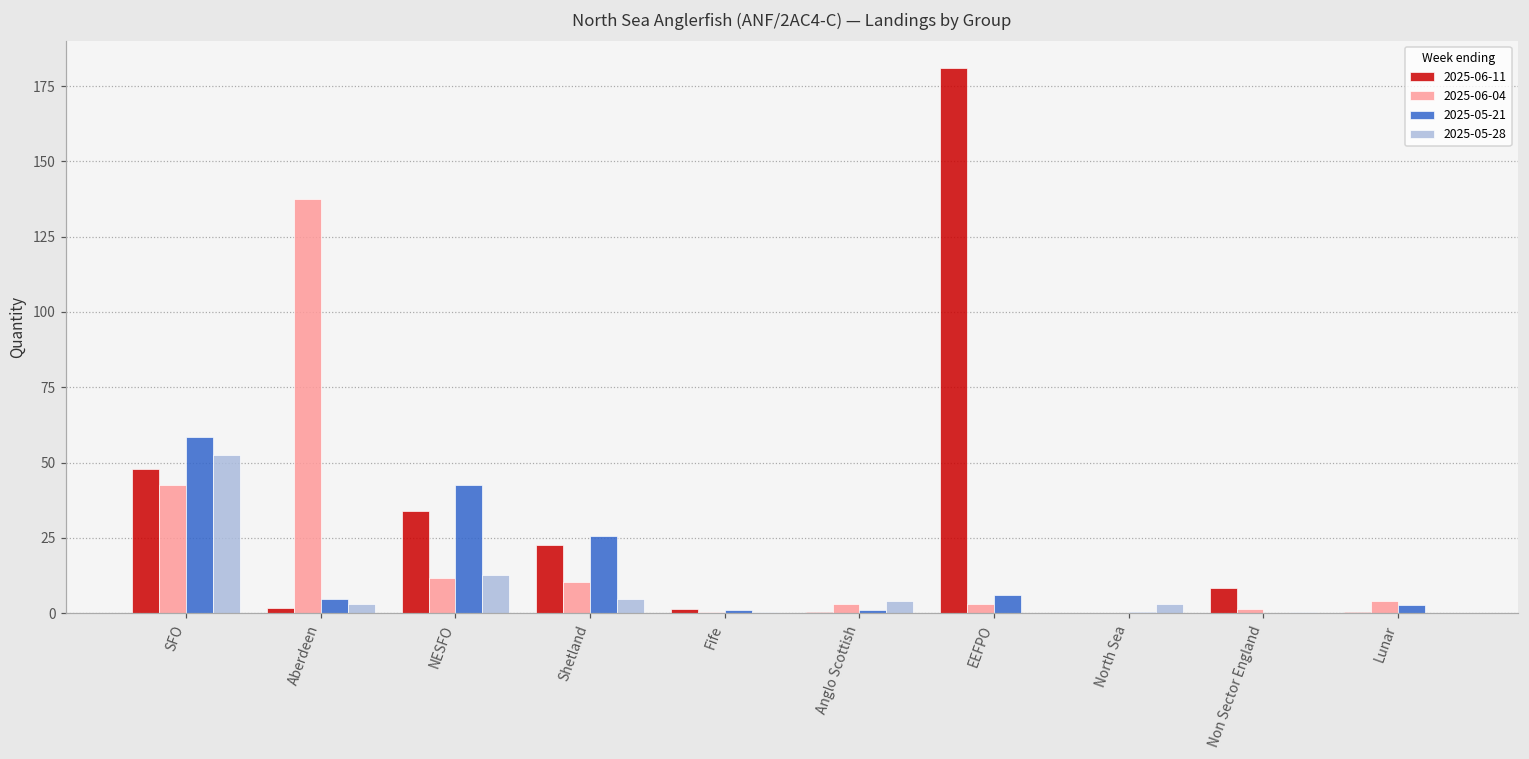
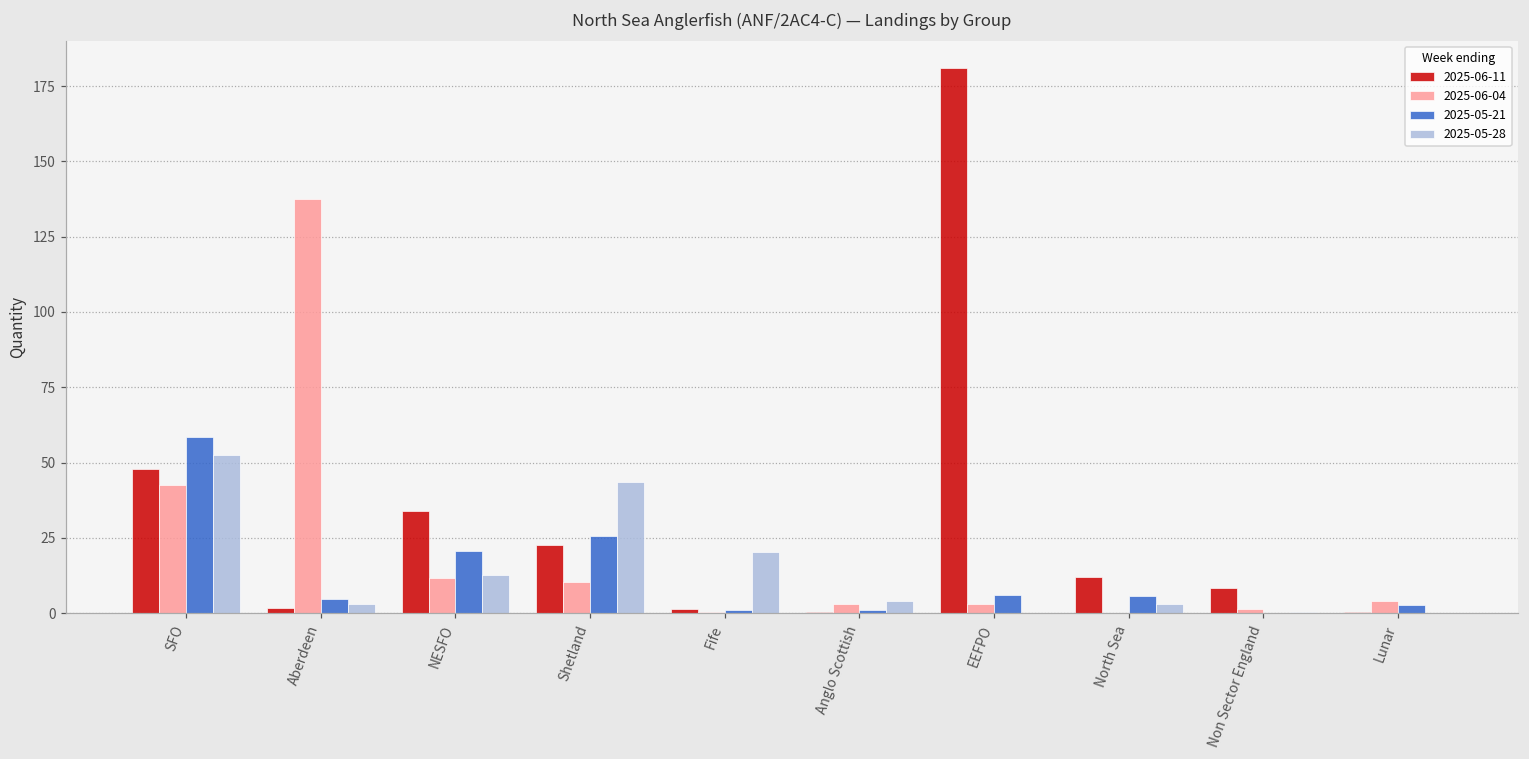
2025-05-21, NESFO: 42 -> 21
2025-05-28, Shetland: 5 -> 44
2025-05-28, Fife: 0 -> 20
2025-06-11, North Sea: 0 -> 12
2025-05-21, North Sea: 0 -> 6
